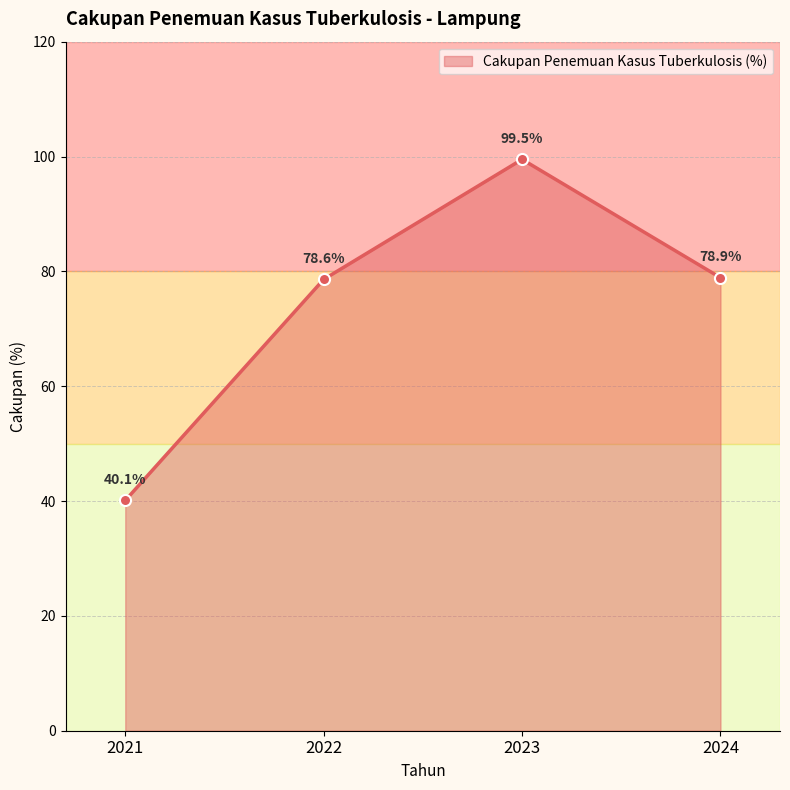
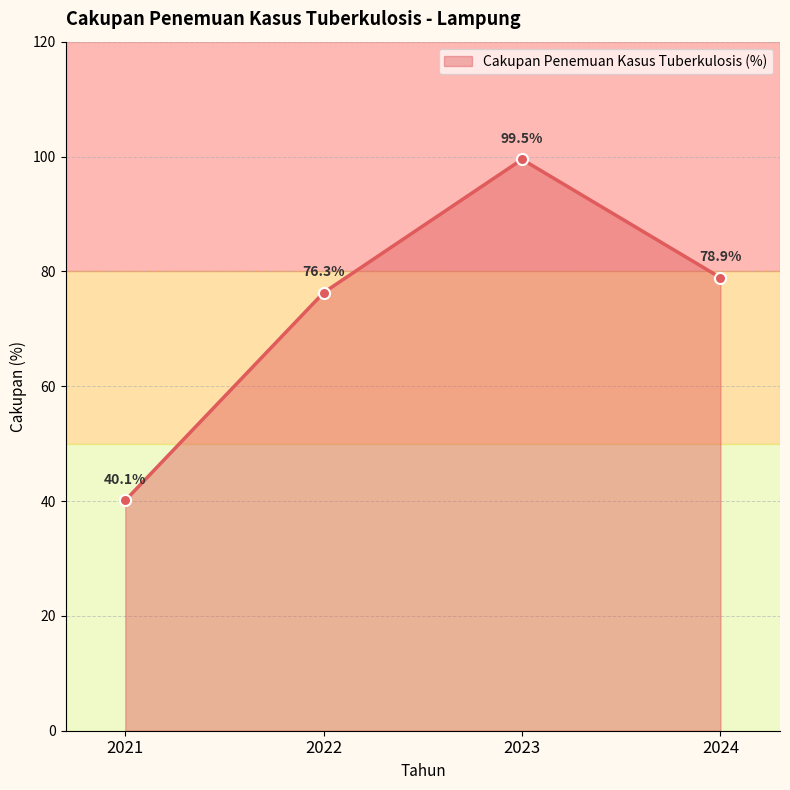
2022: 78.6% -> 76.3%
